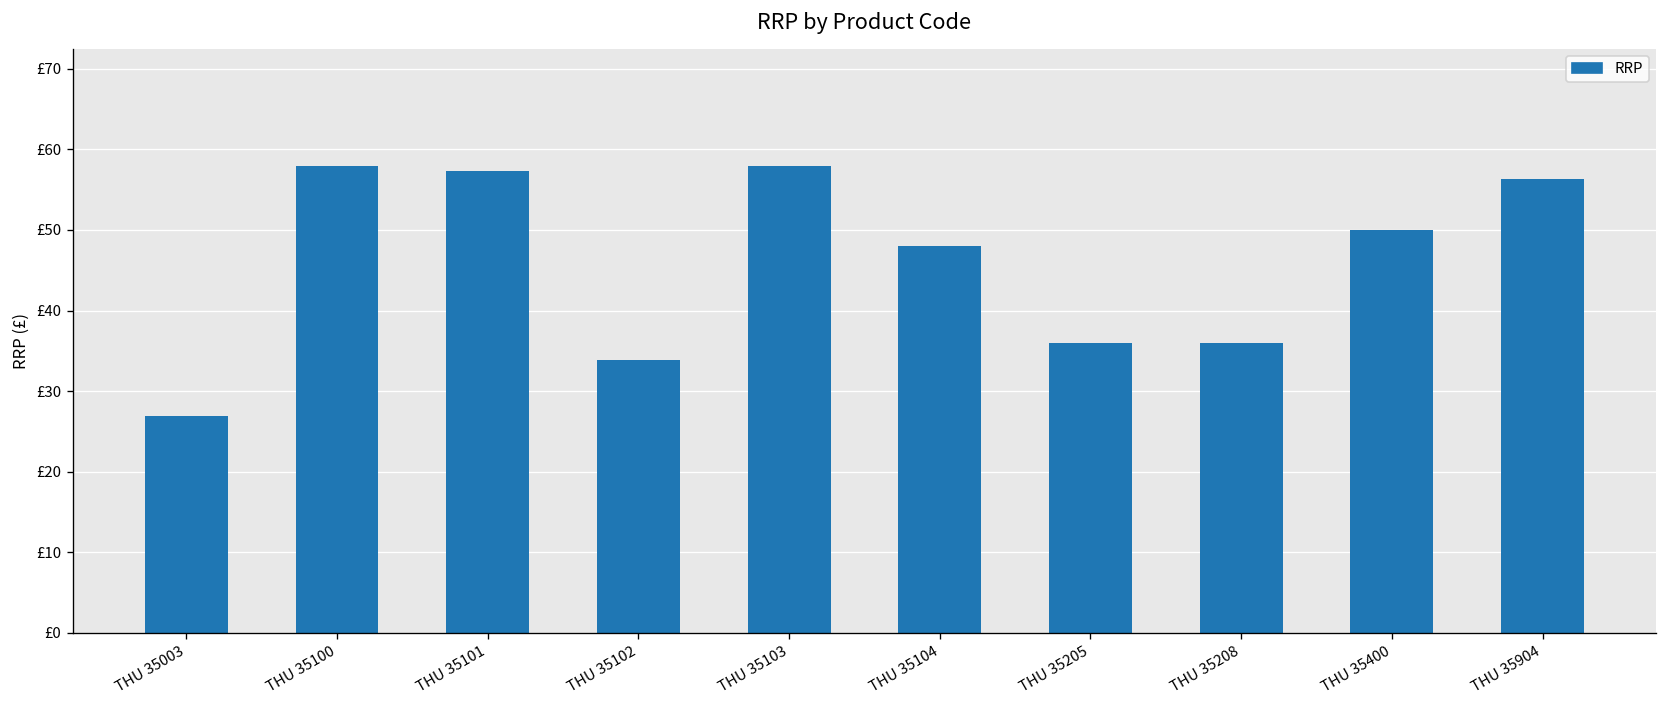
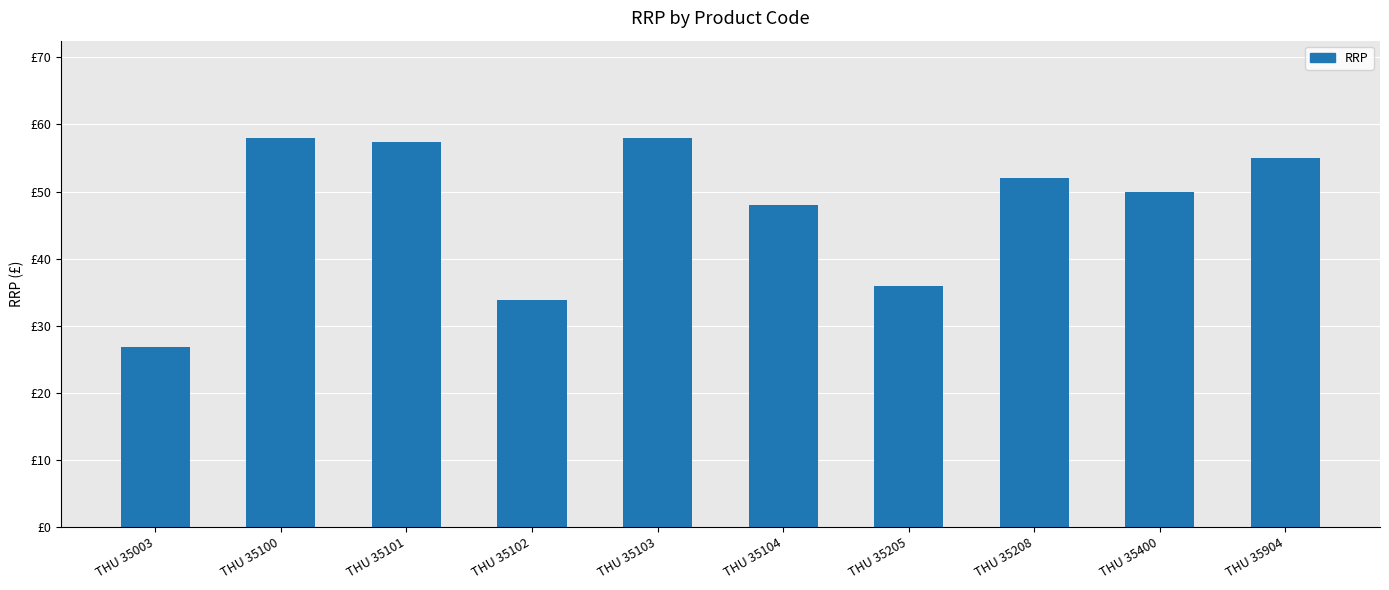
THU 35208: £36 -> £52
THU 35904: £56 -> £55
